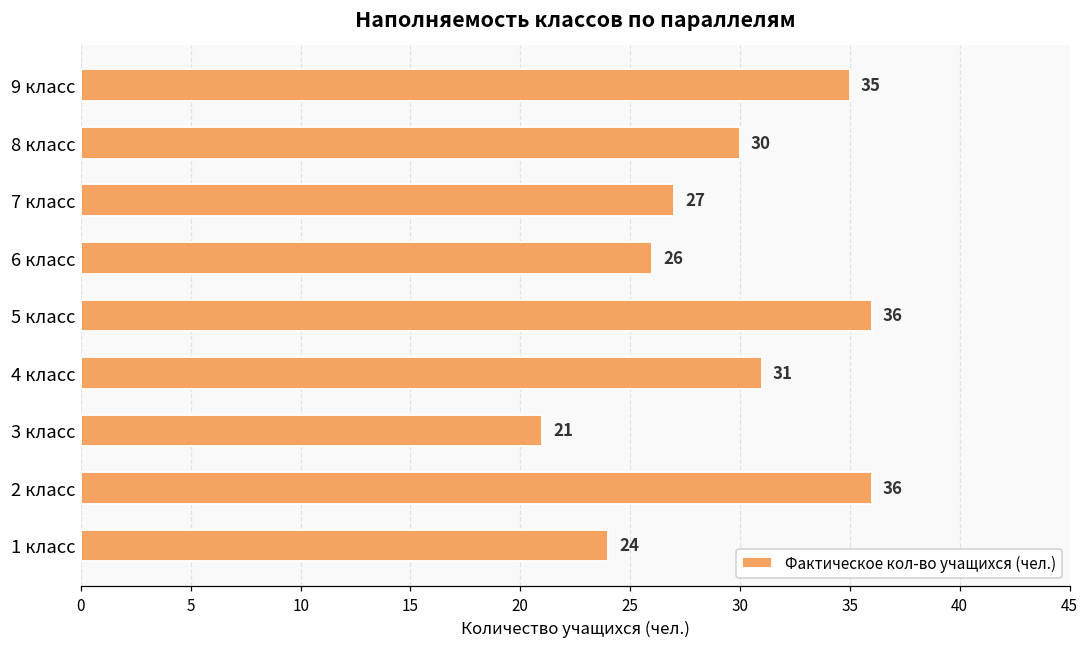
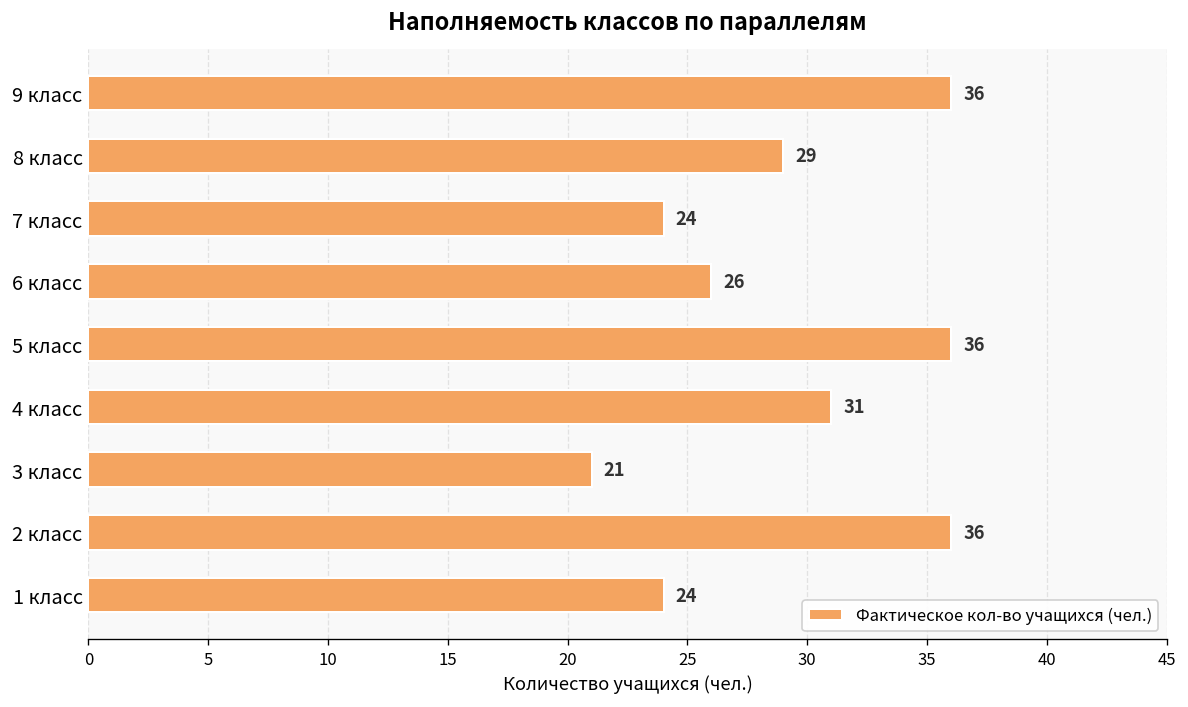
9 класс: 35 -> 36
8 класс: 30 -> 29
7 класс: 27 -> 24
